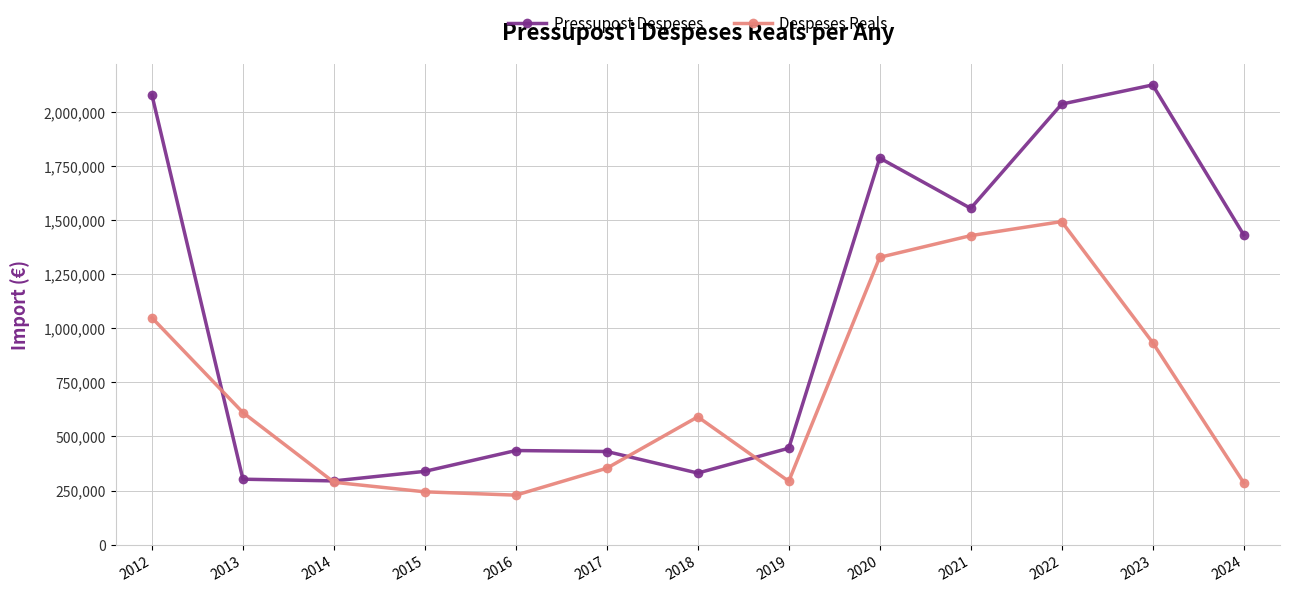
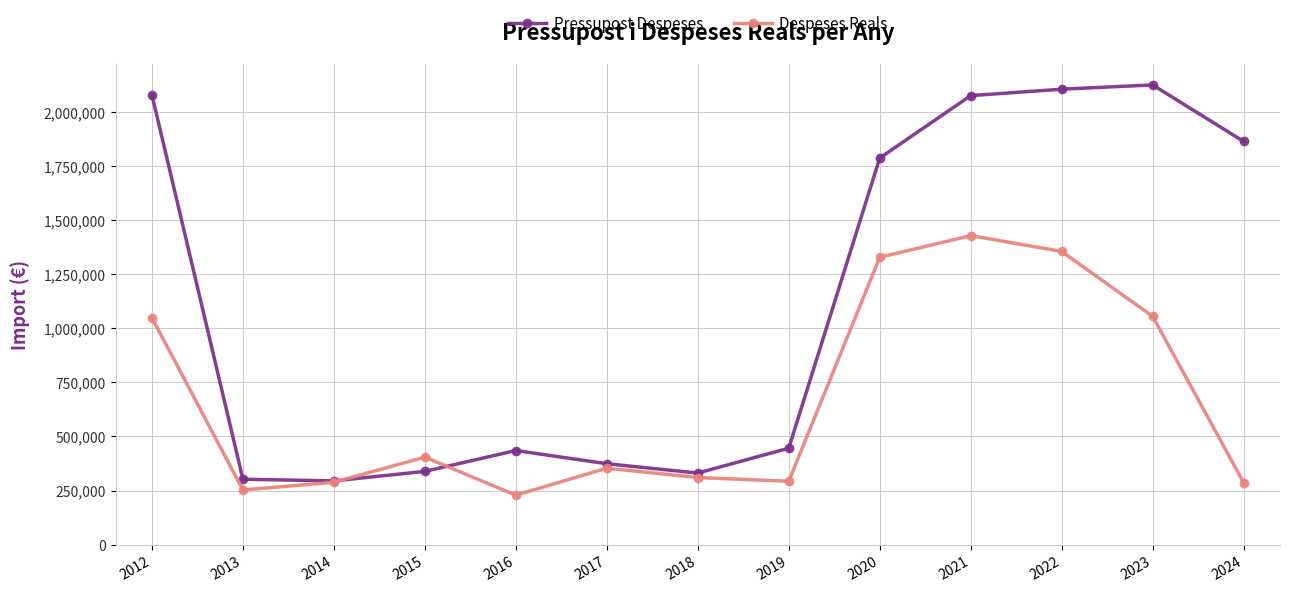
Despeses Reals, 2013: 610,000 -> 250,000
Despeses Reals, 2015: 240,000 -> 400,000
Pressupost Despeses, 2017: 430,000 -> 370,000
Despeses Reals, 2018: 590,000 -> 310,000
Pressupost Despeses, 2021: 1,550,000 -> 2,080,000
Pressupost Despeses, 2022: 2,040,000 -> 2,110,000
Despeses Reals, 2022: 1,490,000 -> 1,360,000
Despeses Reals, 2023: 930,000 -> 1,060,000
Pressupost Despeses, 2024: 1,430,000 -> 1,860,000
